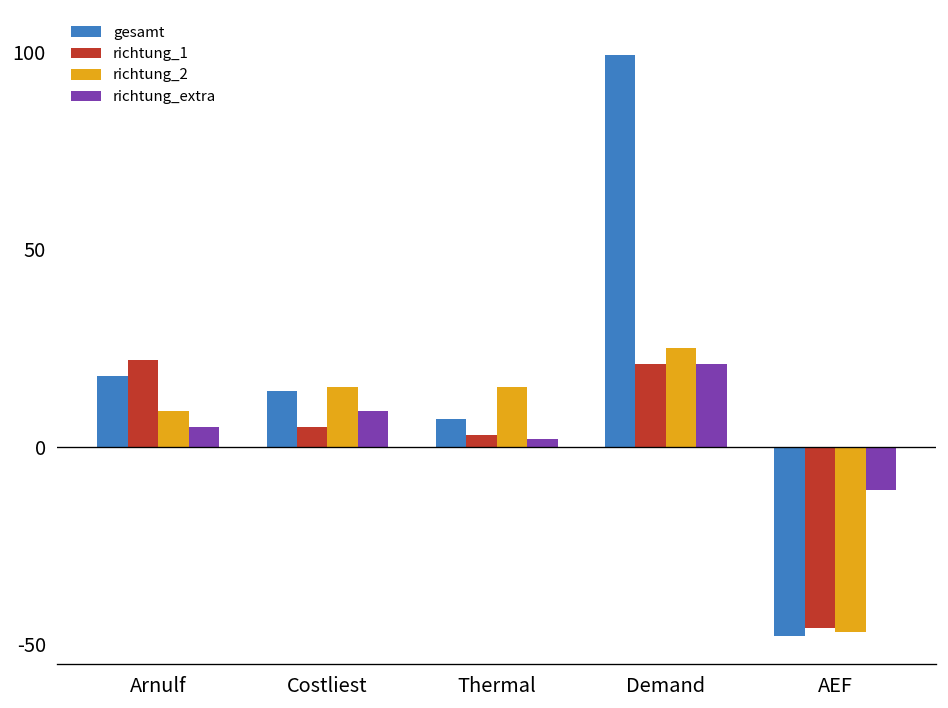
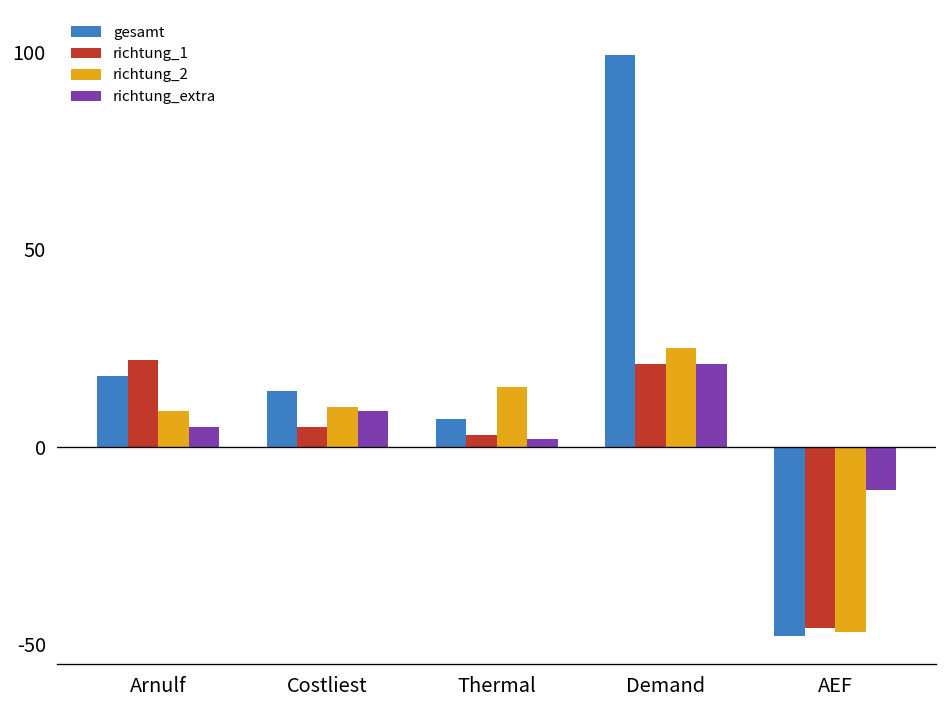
richtung_2, Costliest: 15 -> 10
